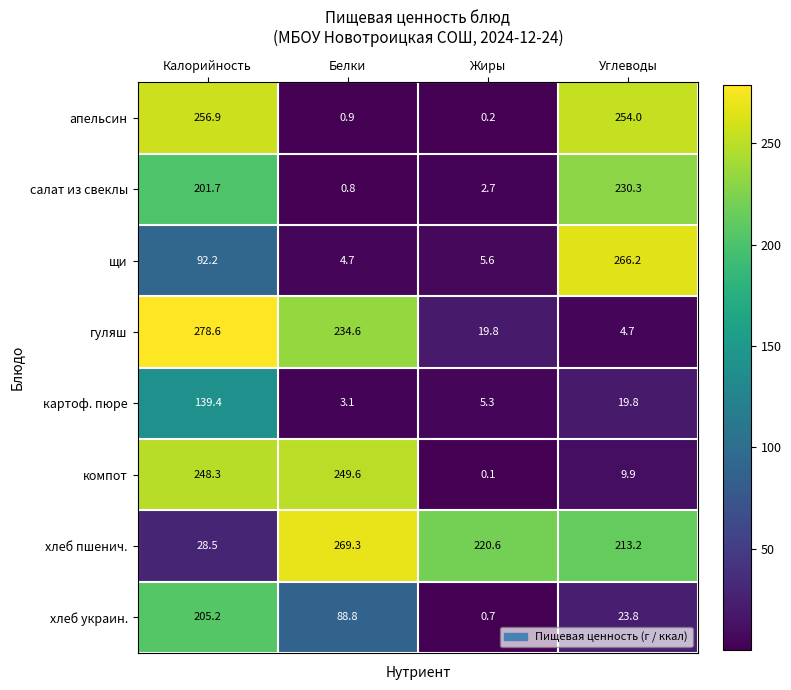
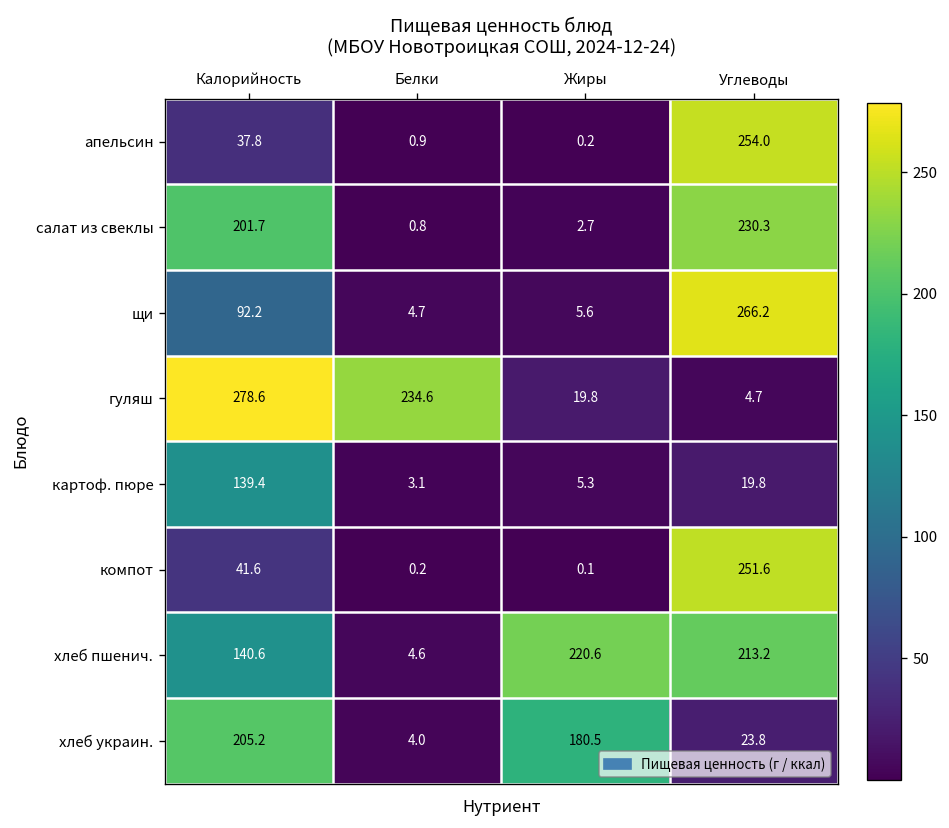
апельсин, Калорийность: 256.9 -> 37.8
компот, Калорийность: 248.3 -> 41.6
компот, Белки: 249.6 -> 0.2
компот, Углеводы: 9.9 -> 251.6
хлеб пшенич., Калорийность: 28.5 -> 140.6
хлеб пшенич., Белки: 269.3 -> 4.6
хлеб украин., Белки: 88.8 -> 4.0
хлеб украин., Жиры: 0.7 -> 180.5
